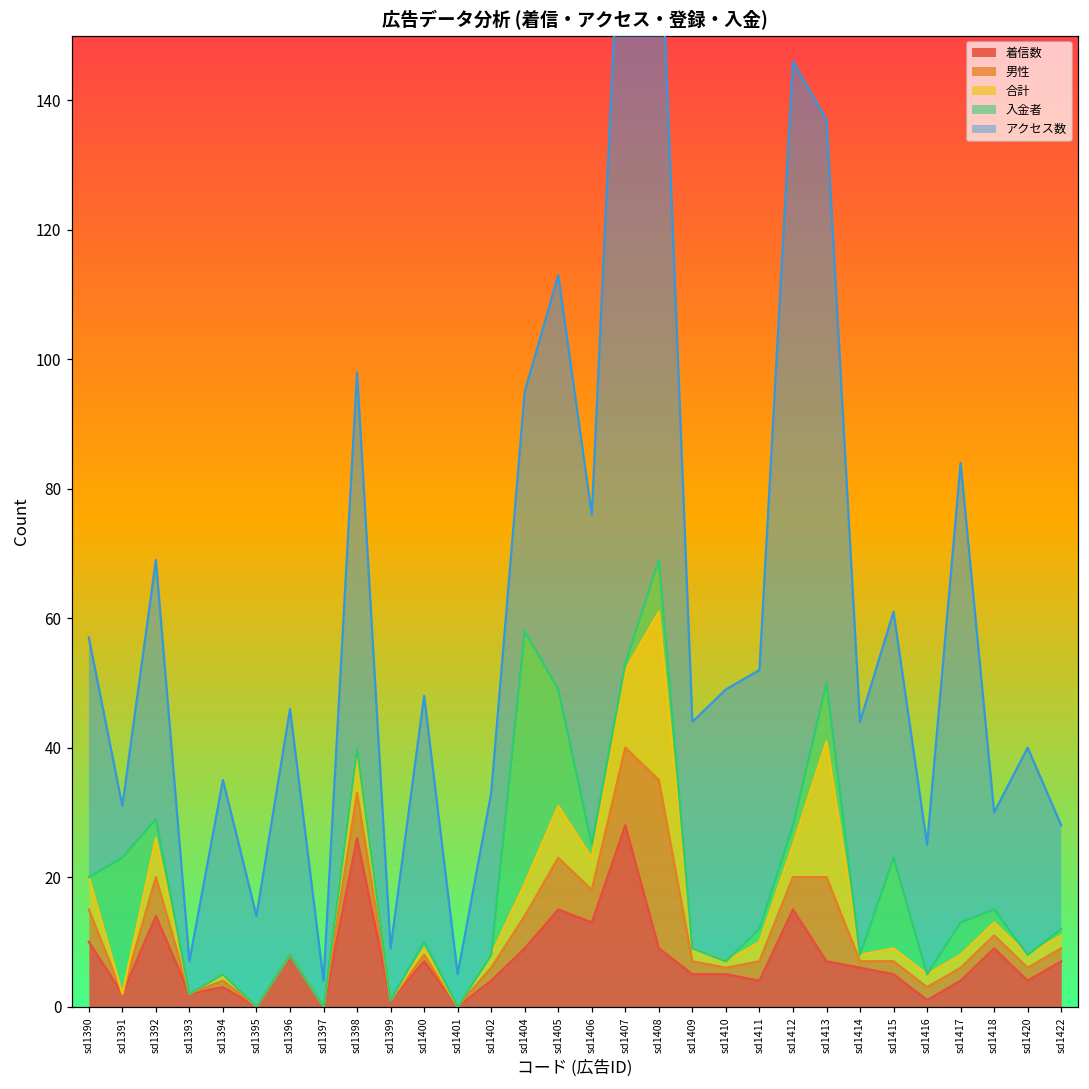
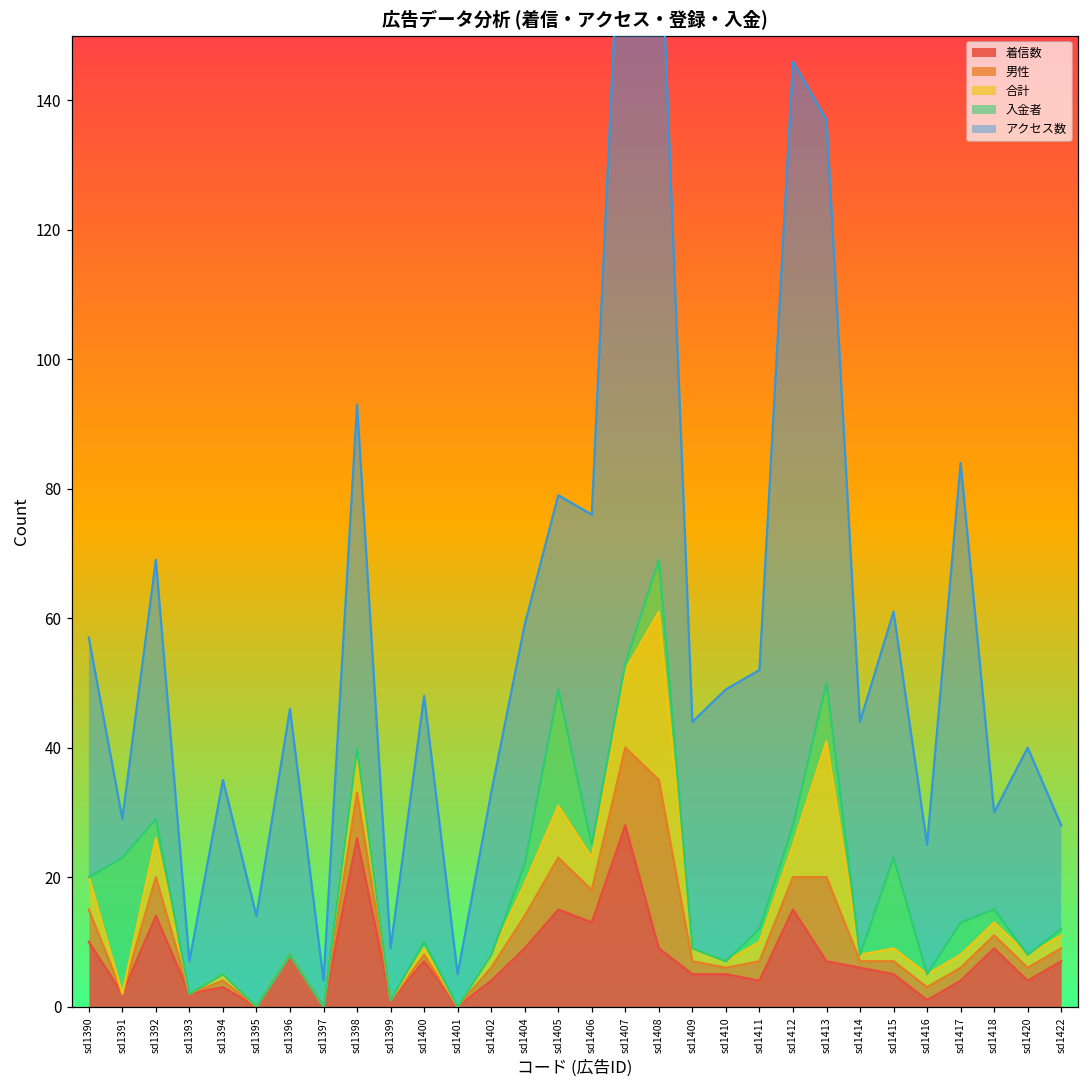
アクセス数, sd1391: 8 -> 6
アクセス数, sd1398: 58 -> 53
入金者, sd1404: 39 -> 3
アクセス数, sd1405: 64 -> 30
